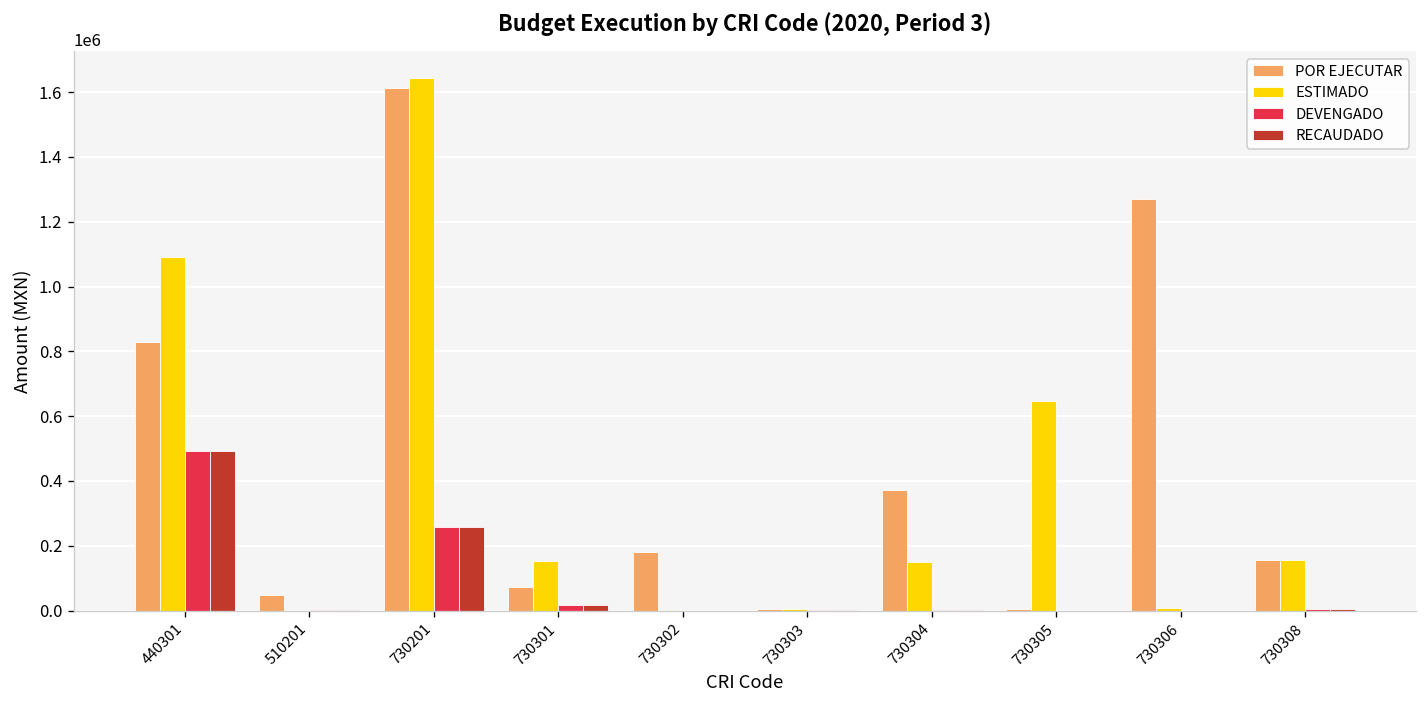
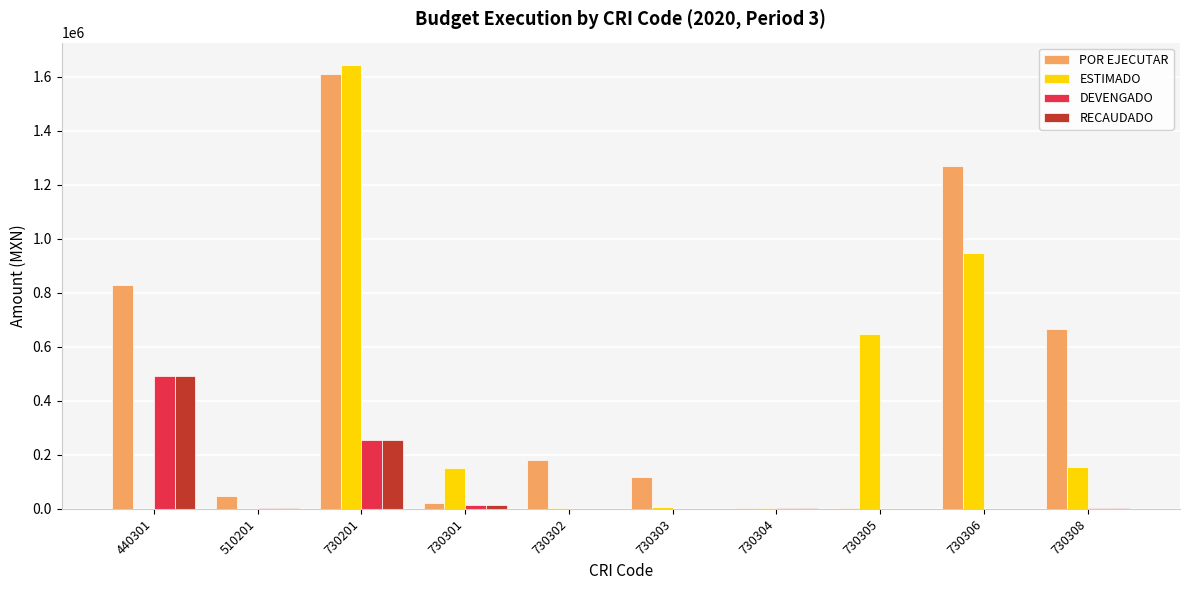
ESTIMADO, 440301: 1090000 -> 0
POR EJECUTAR, 730301: 70000 -> 20000
POR EJECUTAR, 730303: 10000 -> 120000
POR EJECUTAR, 730304: 370000 -> 0
ESTIMADO, 730304: 150000 -> 0
ESTIMADO, 730306: 10000 -> 950000
POR EJECUTAR, 730308: 160000 -> 670000
